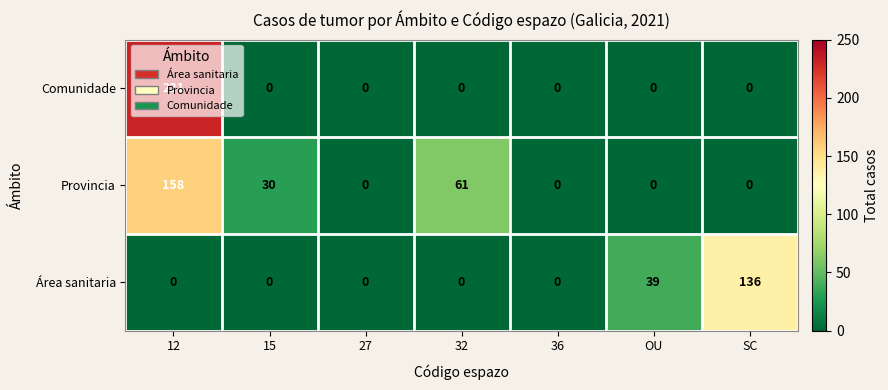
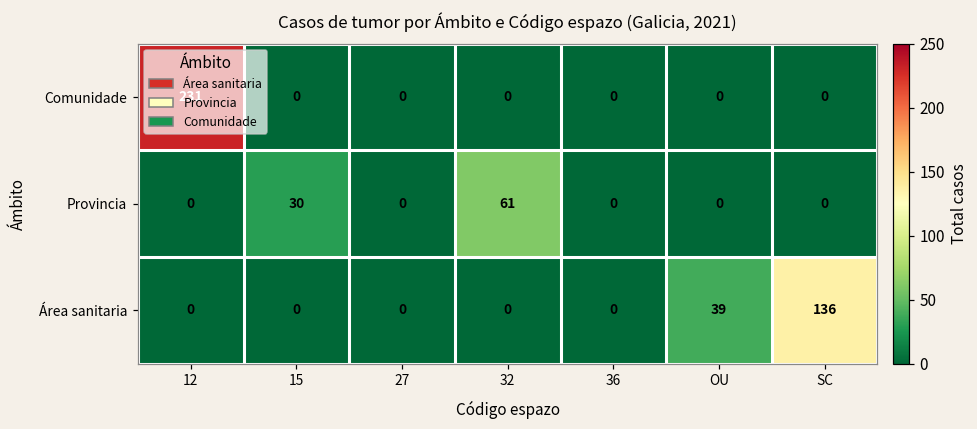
Provincia, 12: 158 -> 0
